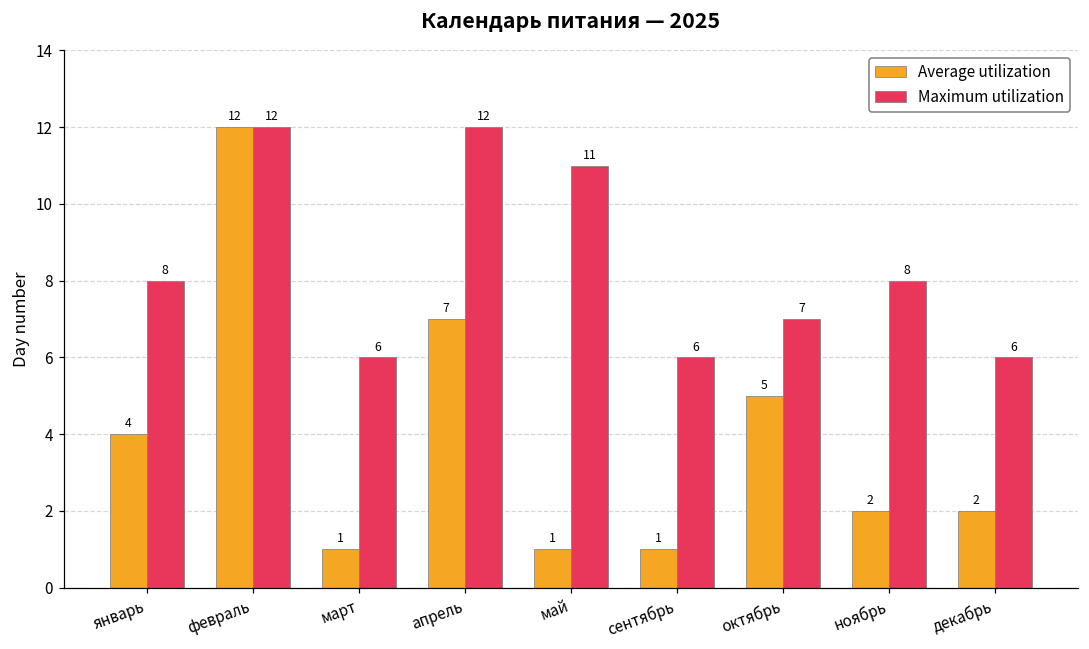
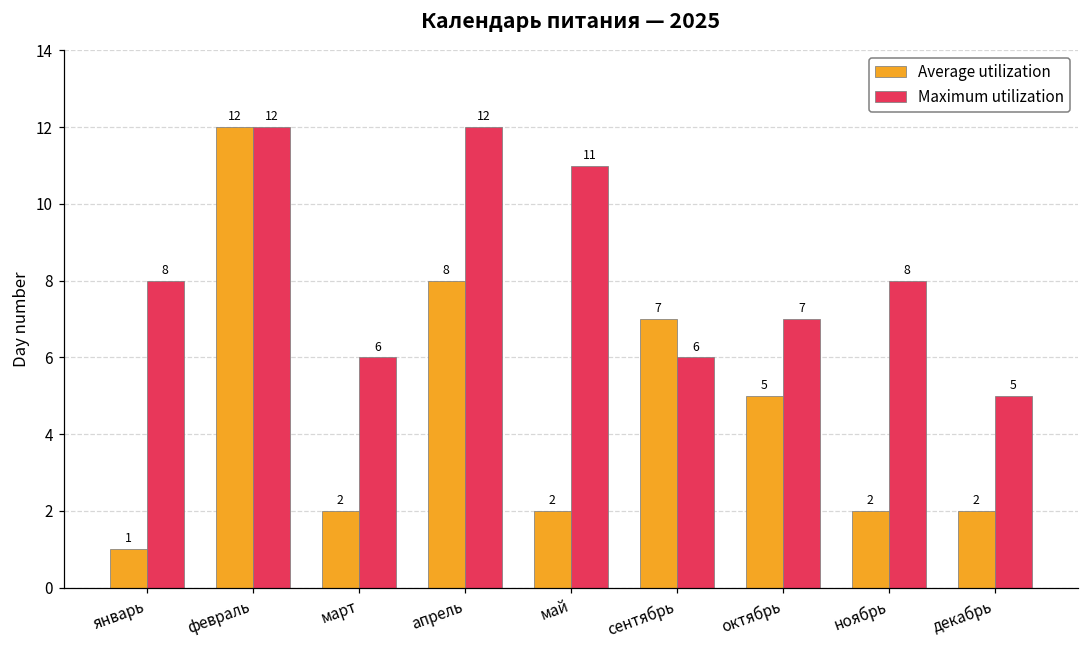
Average utilization, январь: 4 -> 1
Average utilization, март: 1 -> 2
Average utilization, апрель: 7 -> 8
Average utilization, май: 1 -> 2
Average utilization, сентябрь: 1 -> 7
Maximum utilization, декабрь: 6 -> 5
